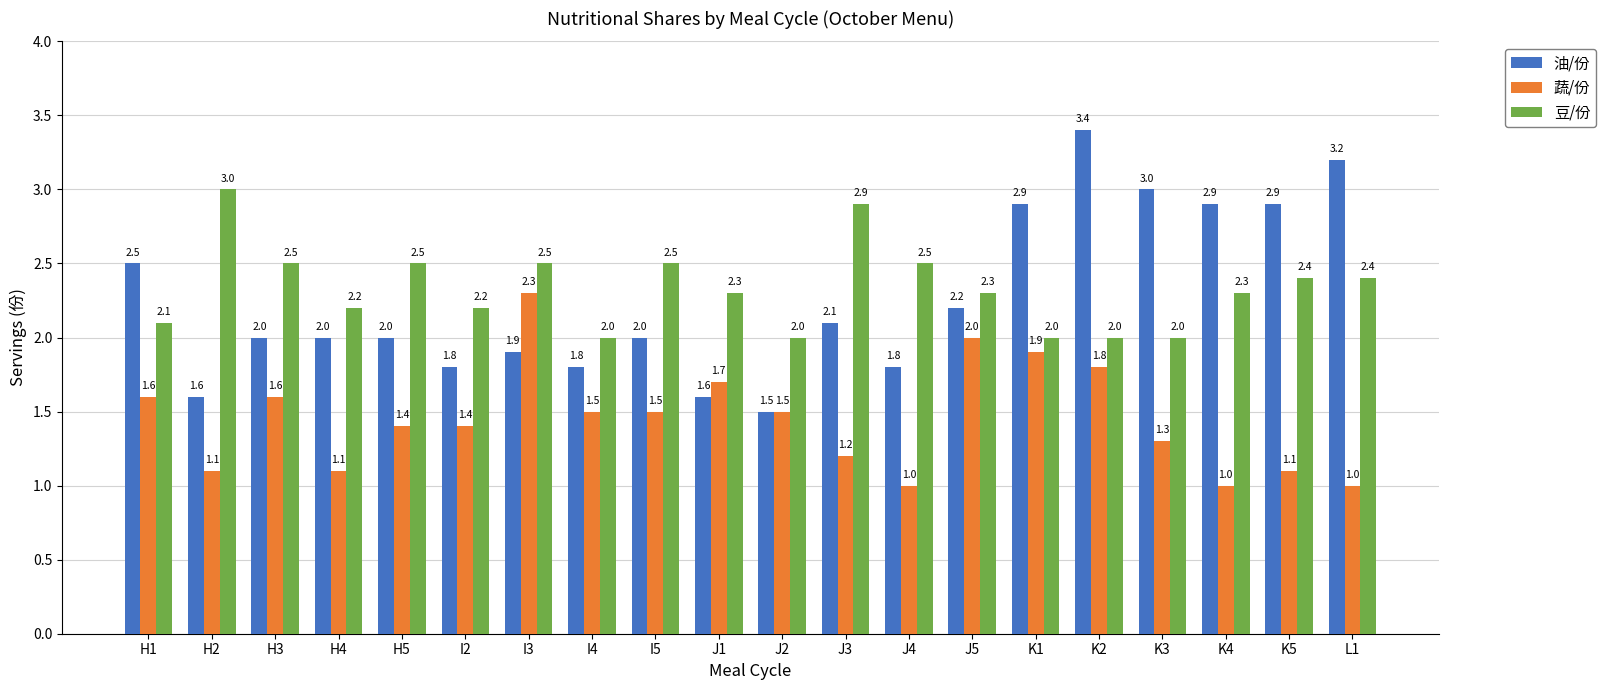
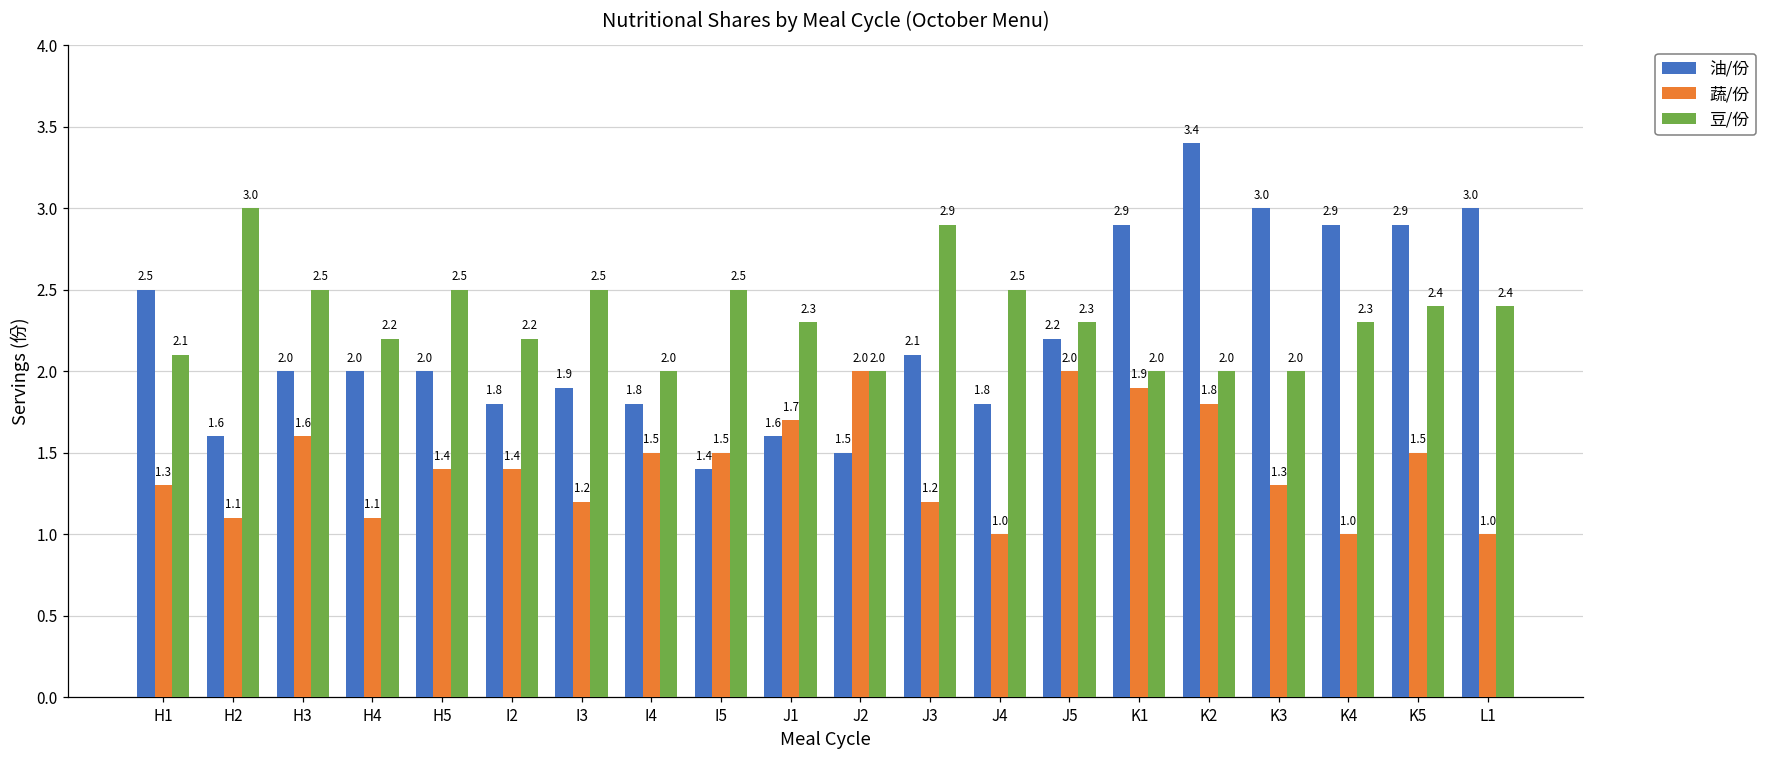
蔬/份, H1: 1.6 -> 1.3
蔬/份, I3: 2.3 -> 1.2
油/份, I5: 2.0 -> 1.4
蔬/份, J2: 1.5 -> 2.0
蔬/份, K5: 1.1 -> 1.5
油/份, L1: 3.2 -> 3.0
